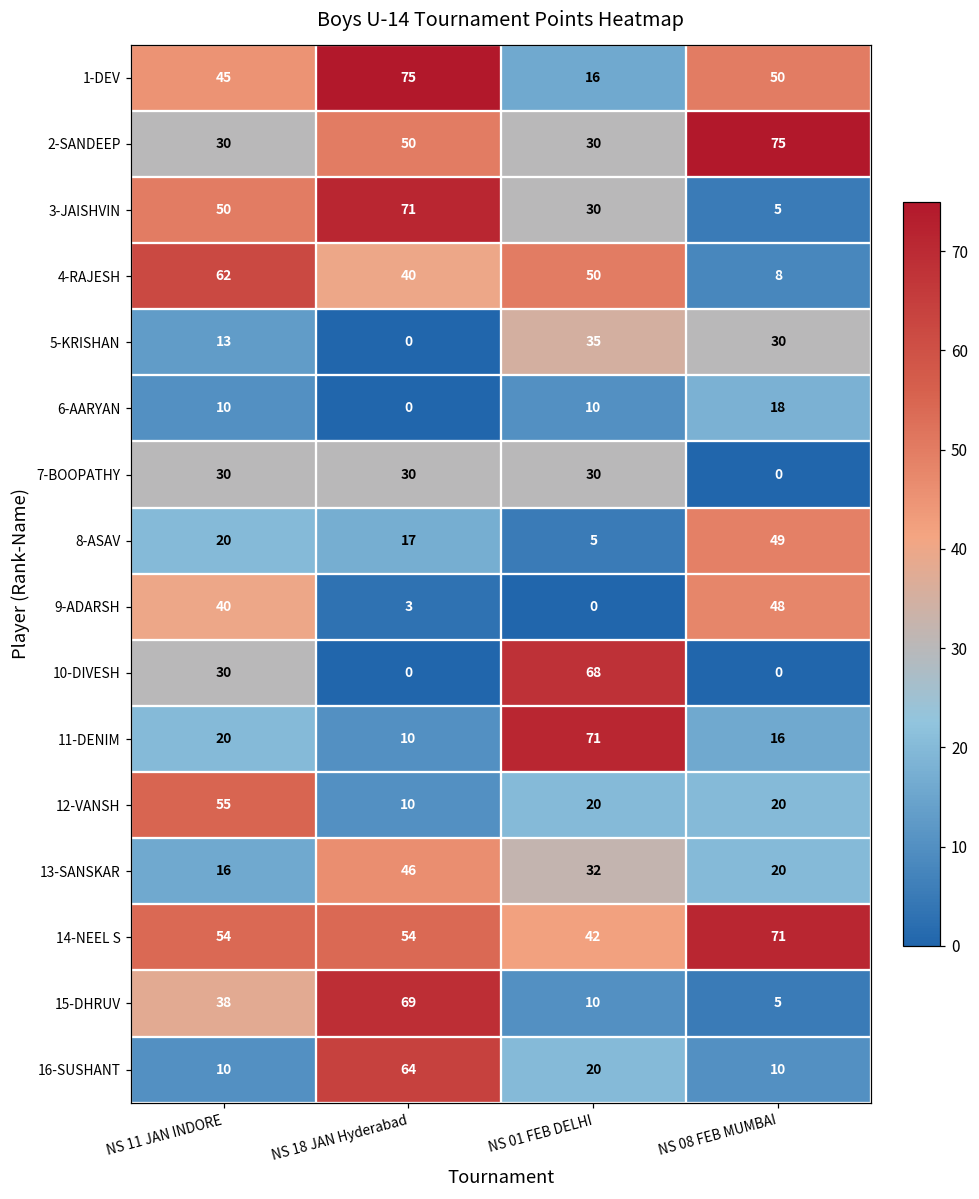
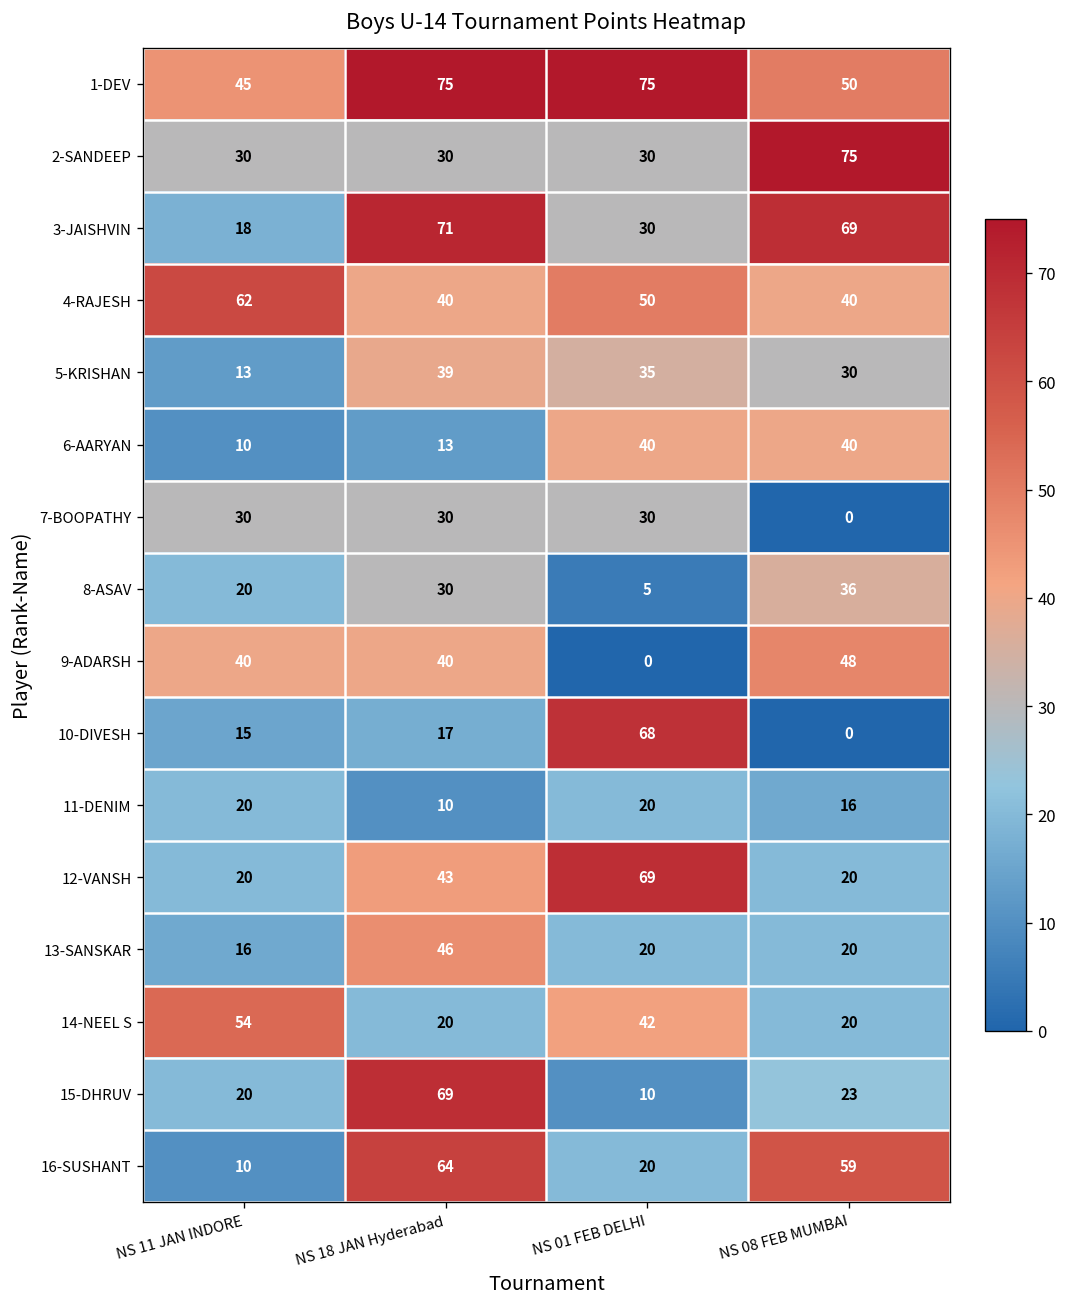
1-DEV, NS 01 FEB DELHI: 16 -> 75
2-SANDEEP, NS 18 JAN Hyderabad: 50 -> 30
3-JAISHVIN, NS 11 JAN INDORE: 50 -> 18
3-JAISHVIN, NS 08 FEB MUMBAI: 5 -> 69
4-RAJESH, NS 08 FEB MUMBAI: 8 -> 40
5-KRISHAN, NS 18 JAN Hyderabad: 0 -> 39
6-AARYAN, NS 18 JAN Hyderabad: 0 -> 13
6-AARYAN, NS 01 FEB DELHI: 10 -> 40
6-AARYAN, NS 08 FEB MUMBAI: 18 -> 40
8-ASAV, NS 18 JAN Hyderabad: 17 -> 30
8-ASAV, NS 08 FEB MUMBAI: 49 -> 36
9-ADARSH, NS 18 JAN Hyderabad: 3 -> 40
10-DIVESH, NS 11 JAN INDORE: 30 -> 15
10-DIVESH, NS 18 JAN Hyderabad: 0 -> 17
11-DENIM, NS 01 FEB DELHI: 71 -> 20
12-VANSH, NS 11 JAN INDORE: 55 -> 20
12-VANSH, NS 18 JAN Hyderabad: 10 -> 43
12-VANSH, NS 01 FEB DELHI: 20 -> 69
13-SANSKAR, NS 01 FEB DELHI: 32 -> 20
14-NEEL S, NS 18 JAN Hyderabad: 54 -> 20
14-NEEL S, NS 08 FEB MUMBAI: 71 -> 20
15-DHRUV, NS 11 JAN INDORE: 38 -> 20
15-DHRUV, NS 08 FEB MUMBAI: 5 -> 23
16-SUSHANT, NS 08 FEB MUMBAI: 10 -> 59
